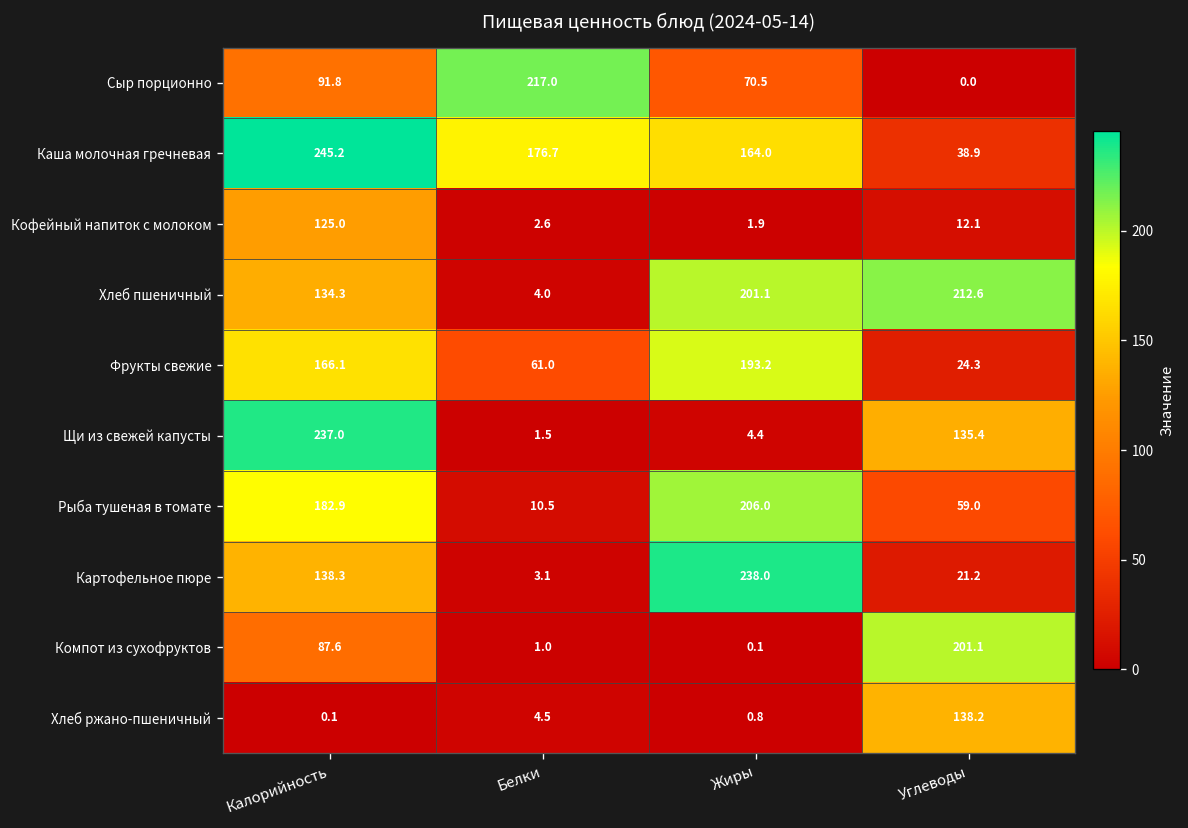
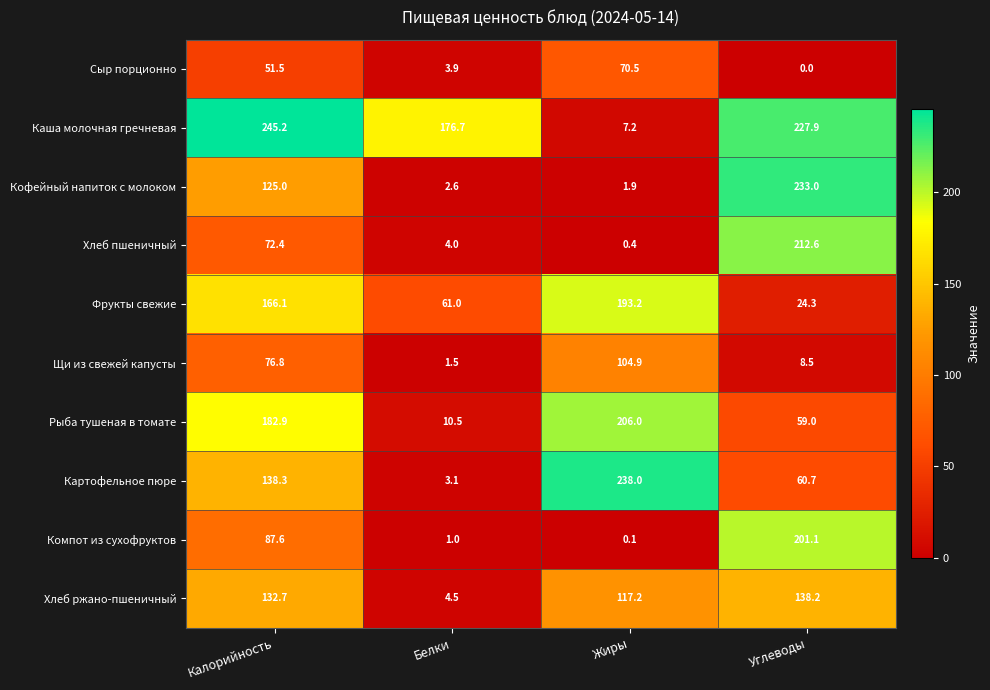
Сыр порционно, Калорийность: 91.8 -> 51.5
Сыр порционно, Белки: 217.0 -> 3.9
Каша молочная гречневая, Жиры: 164.0 -> 7.2
Каша молочная гречневая, Углеводы: 38.9 -> 227.9
Кофейный напиток с молоком, Углеводы: 12.1 -> 233.0
Хлеб пшеничный, Калорийность: 134.3 -> 72.4
Хлеб пшеничный, Жиры: 201.1 -> 0.4
Щи из свежей капусты, Калорийность: 237.0 -> 76.8
Щи из свежей капусты, Жиры: 4.4 -> 104.9
Щи из свежей капусты, Углеводы: 135.4 -> 8.5
Картофельное пюре, Углеводы: 21.2 -> 60.7
Хлеб ржано-пшеничный, Калорийность: 0.1 -> 132.7
Хлеб ржано-пшеничный, Жиры: 0.8 -> 117.2
